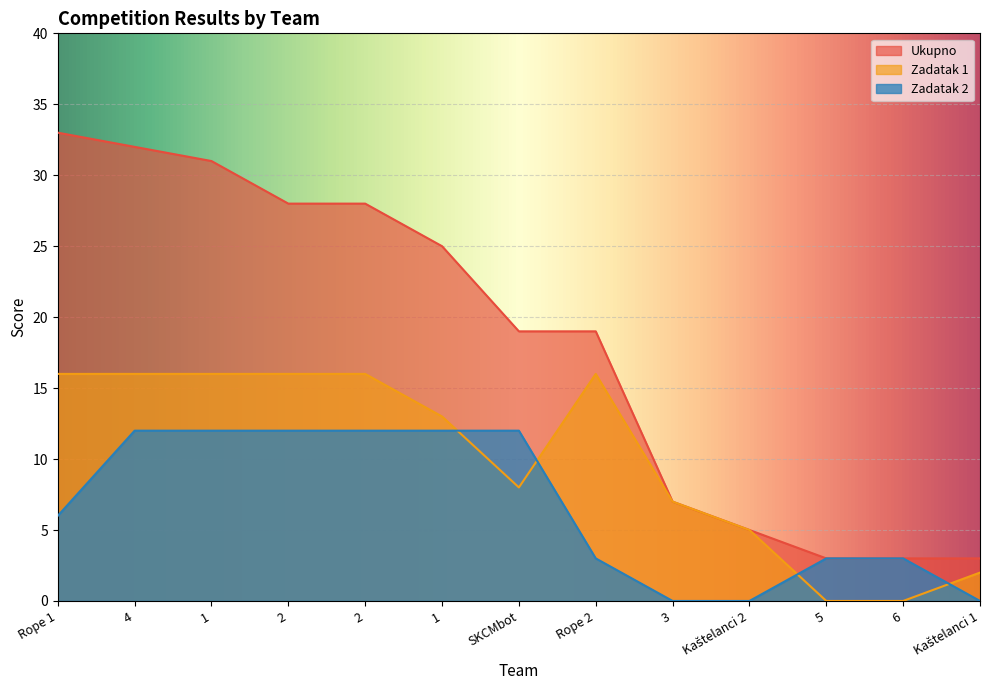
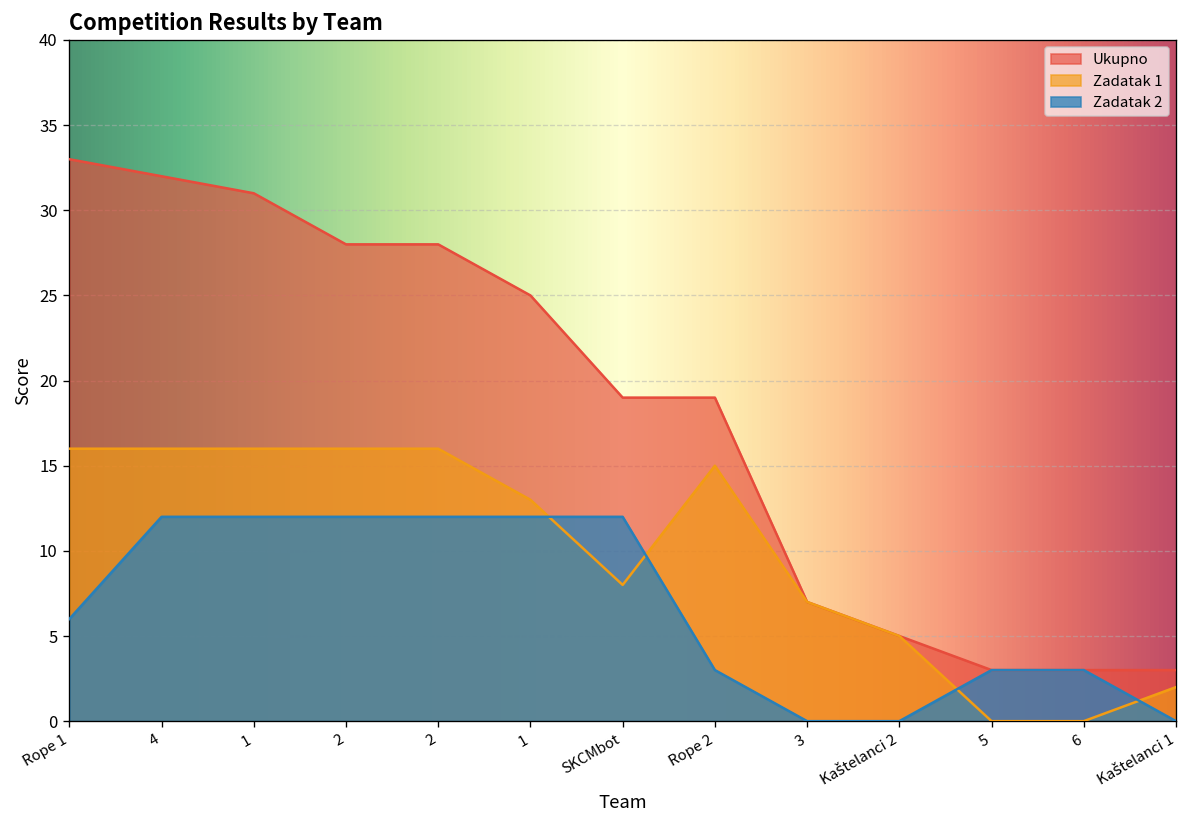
Zadatak 1, Rope 2: 16 -> 15
